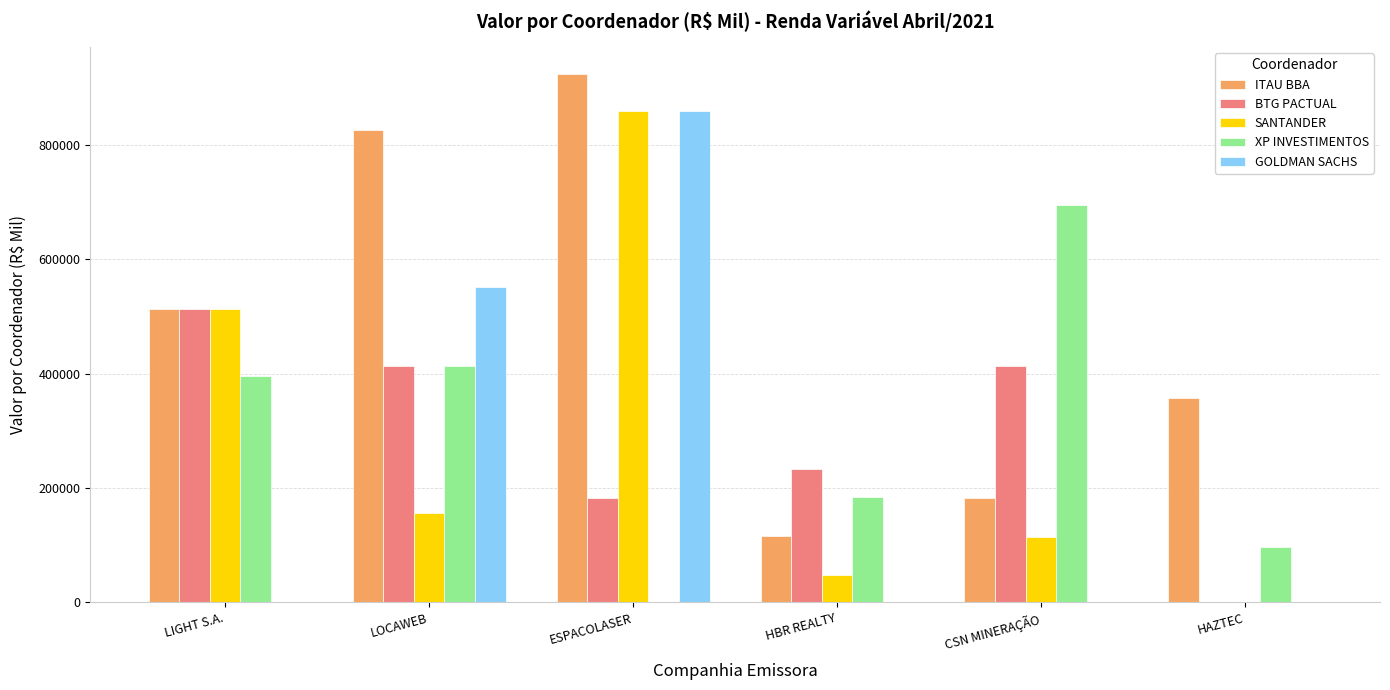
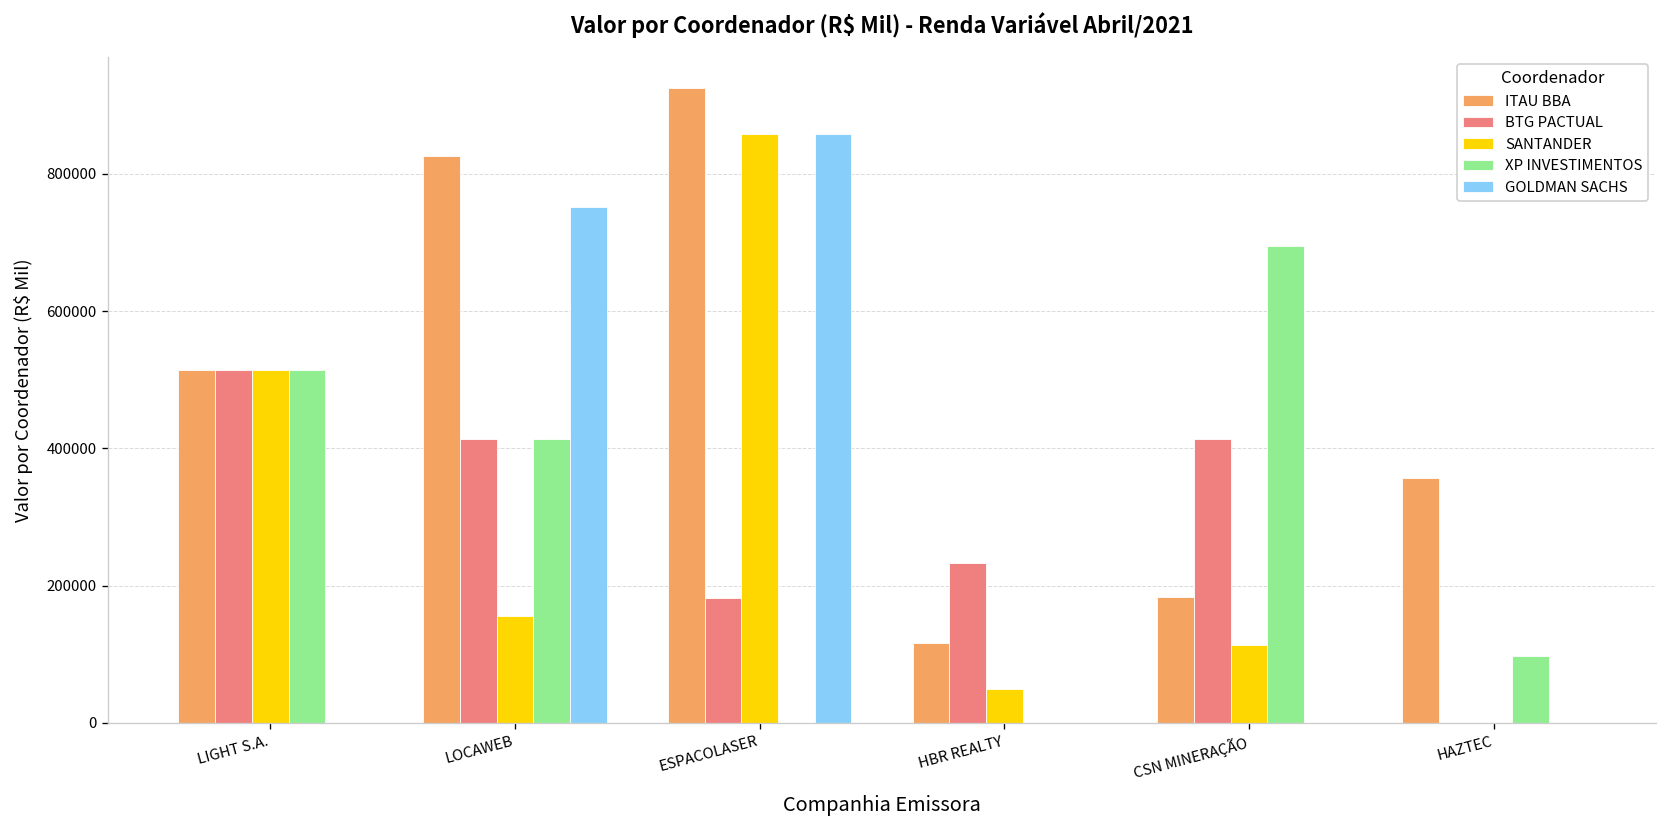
XP INVESTIMENTOS, LIGHT S.A.: 400000 -> 510000
GOLDMAN SACHS, LOCAWEB: 550000 -> 750000
XP INVESTIMENTOS, HBR REALTY: 180000 -> 0
